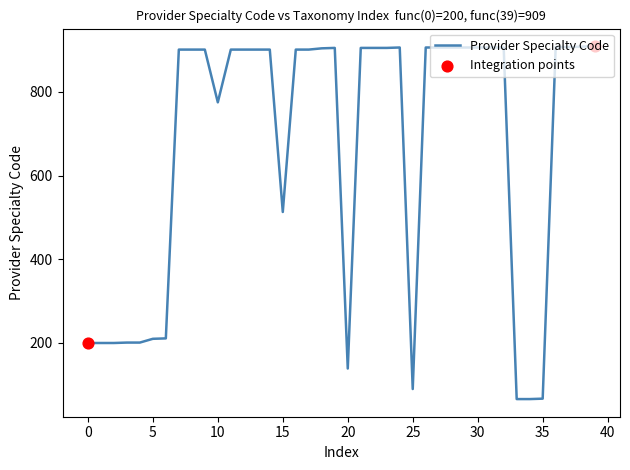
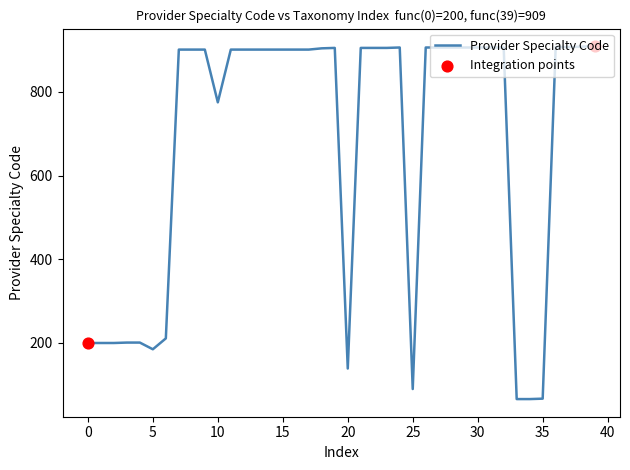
Provider Specialty Code, 5: 210 -> 190
Provider Specialty Code, 15: 510 -> 900
